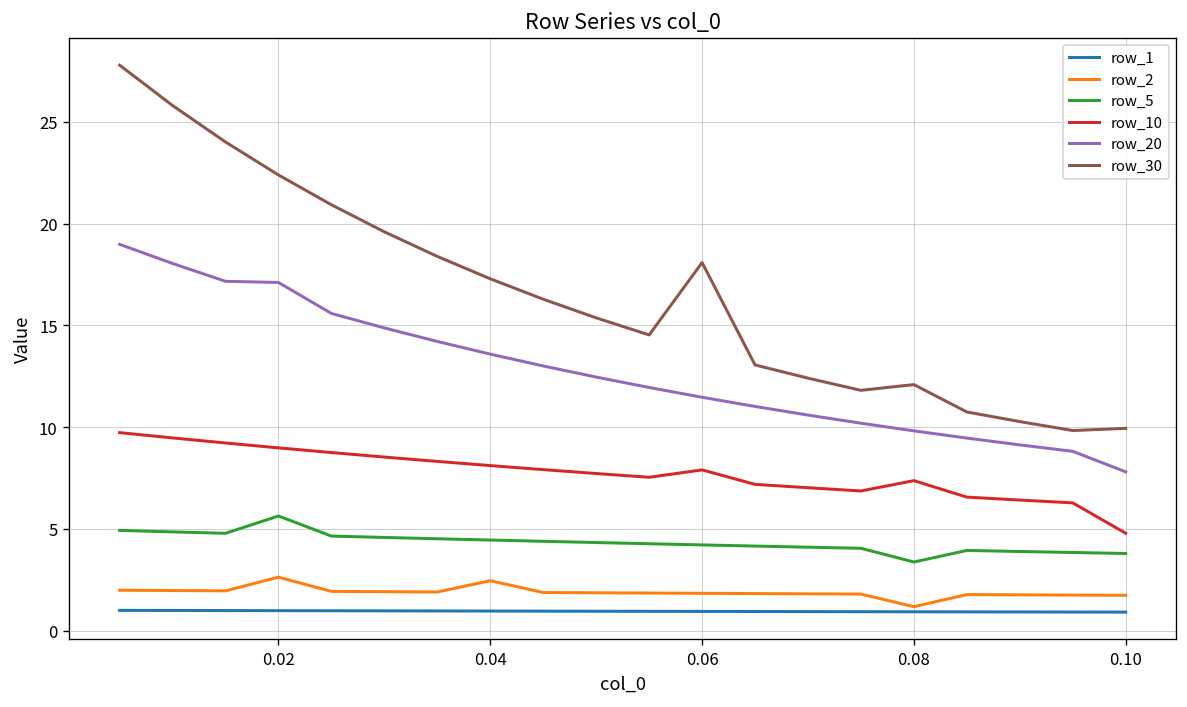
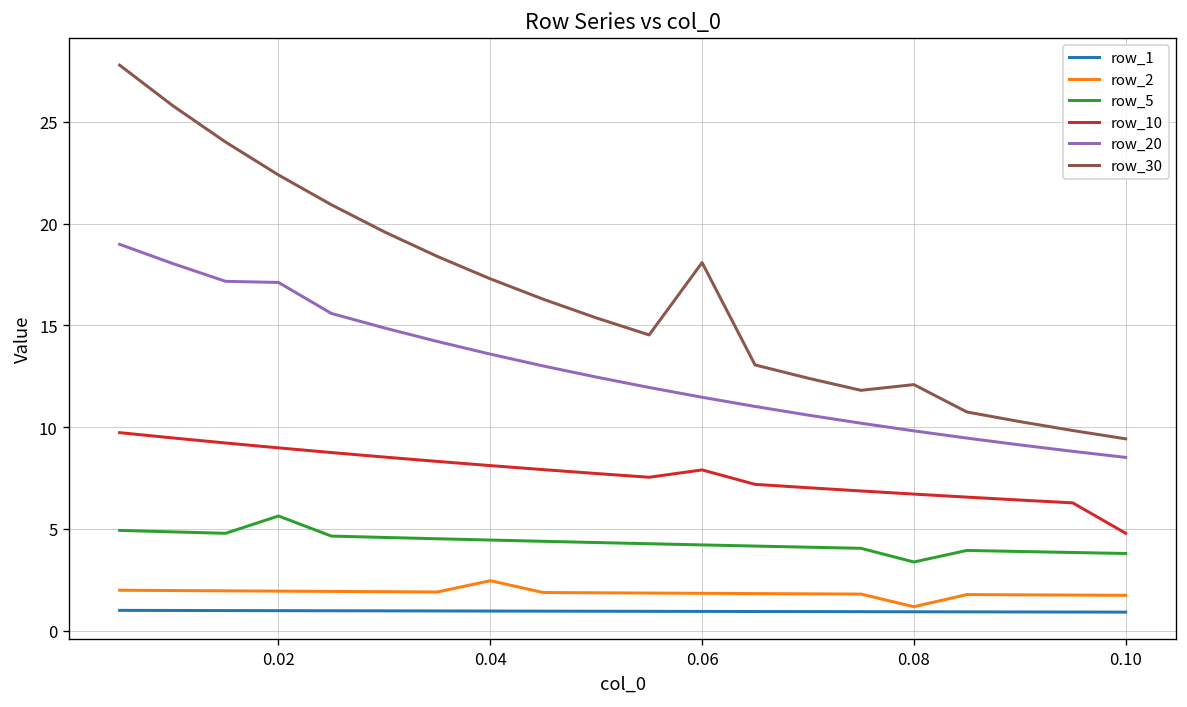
row_2, 0.02: 2.6 -> 1.9
row_10, 0.08: 7.4 -> 6.7
row_20, 0.10: 7.8 -> 8.5
row_30, 0.10: 9.9 -> 9.4
